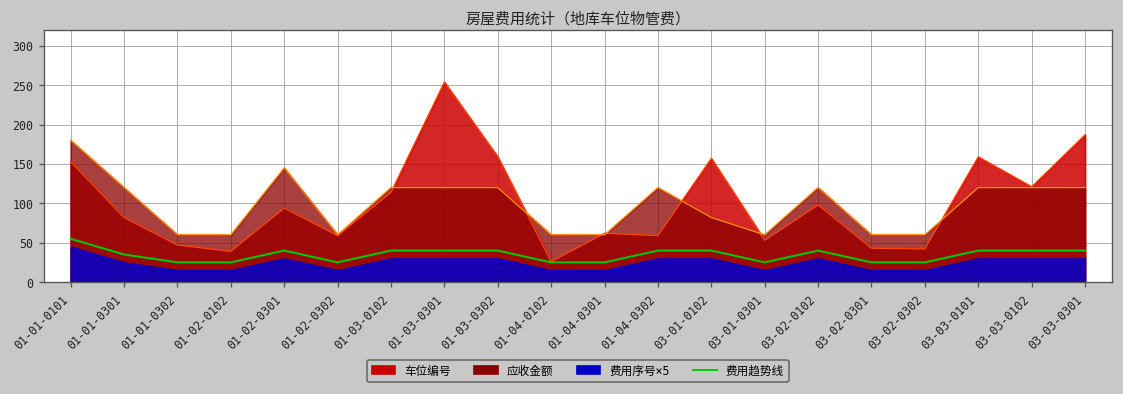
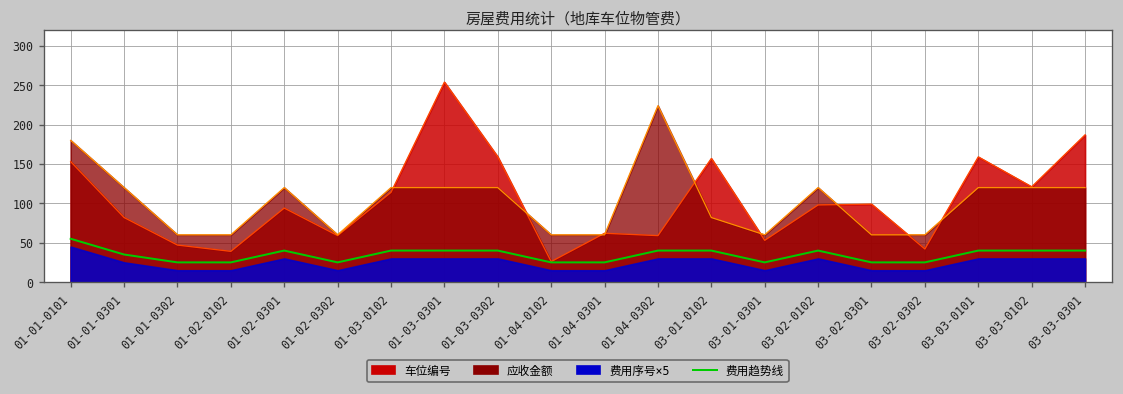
应收金额, 01-02-0301: 150 -> 120
应收金额, 01-04-0302: 120 -> 220
车位编号, 03-02-0301: 40 -> 100
